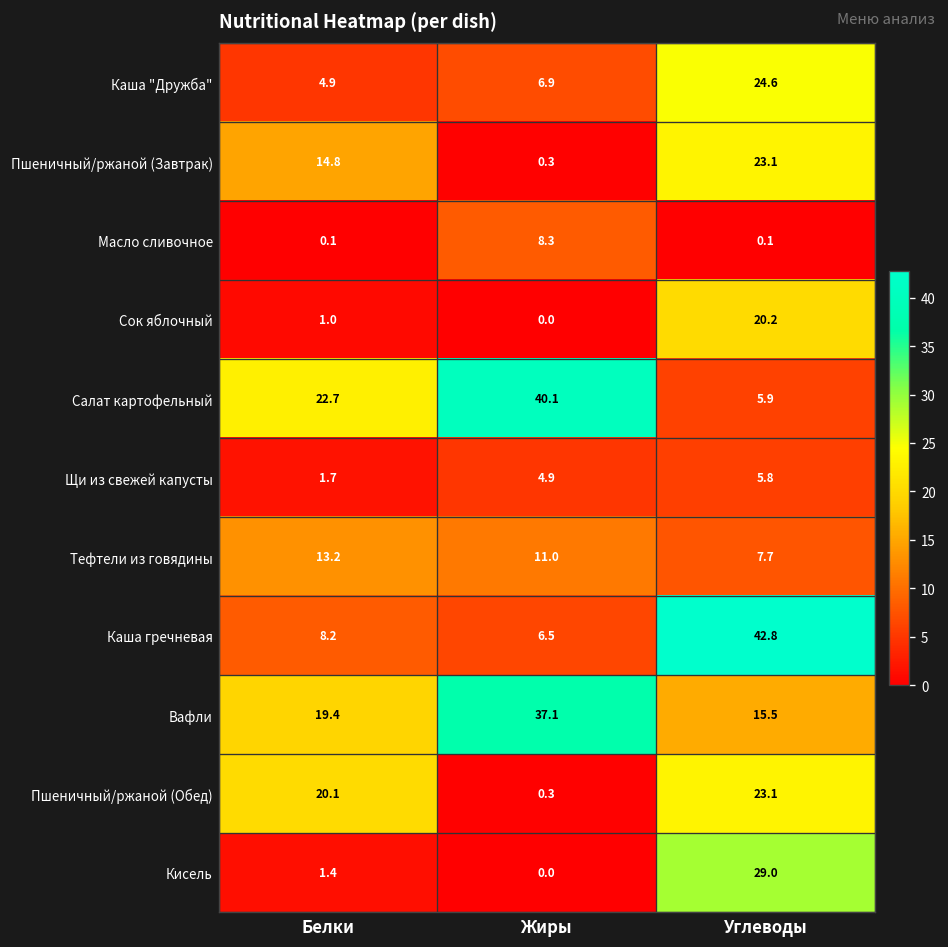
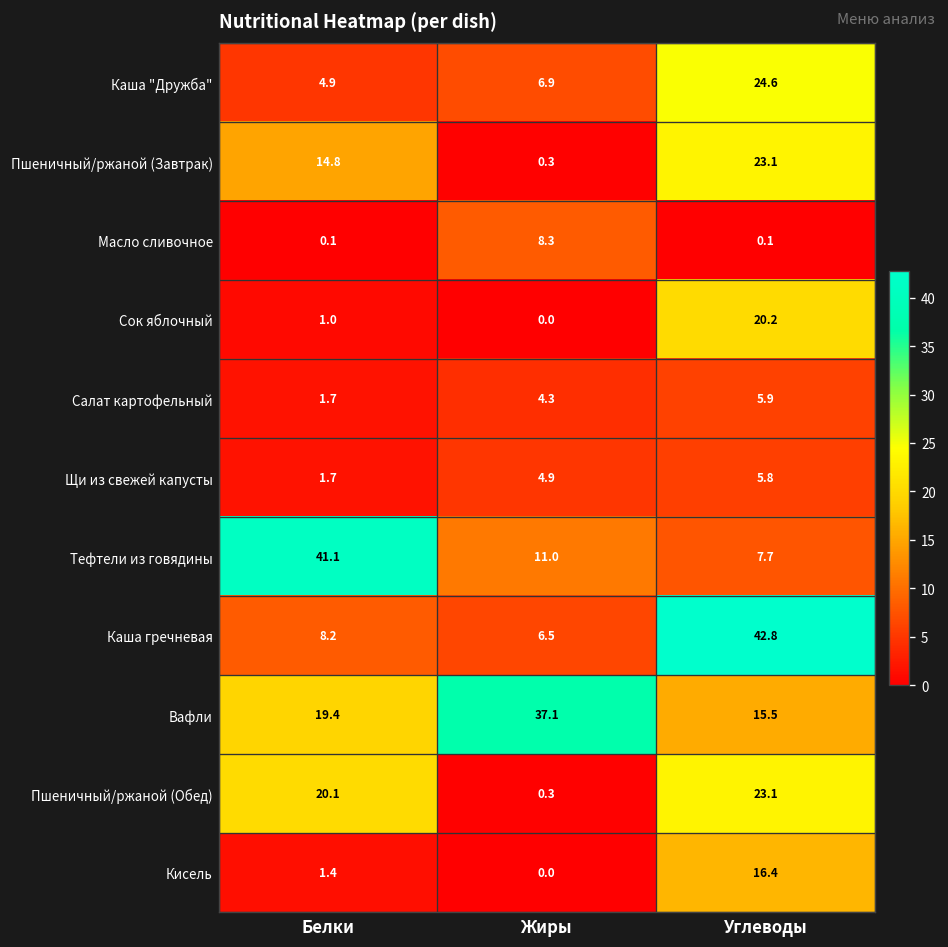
Салат картофельный, Белки: 22.7 -> 1.7
Салат картофельный, Жиры: 40.1 -> 4.3
Тефтели из говядины, Белки: 13.2 -> 41.1
Кисель, Углеводы: 29.0 -> 16.4
